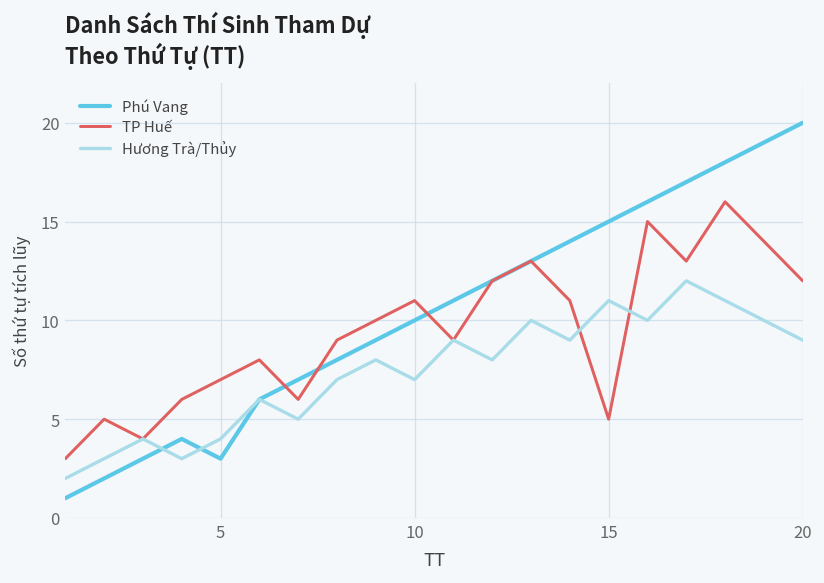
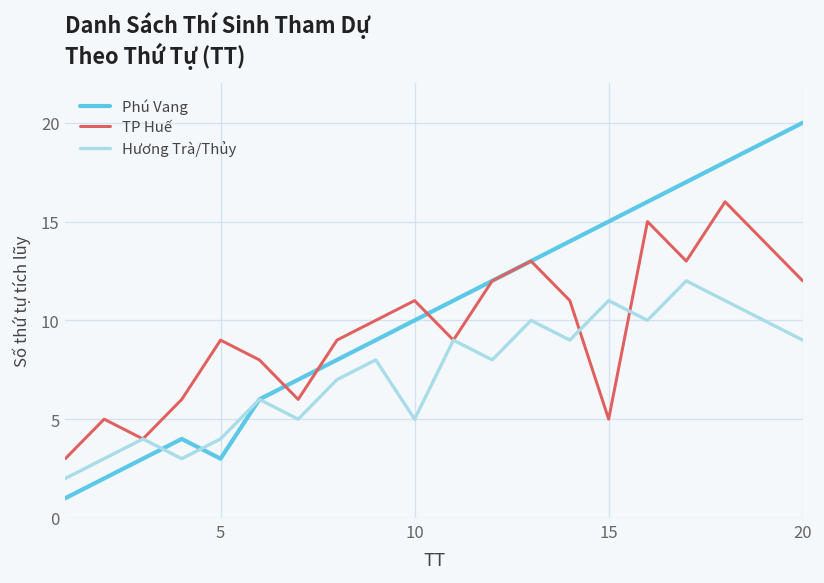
TP Huế, 5: 7 -> 9
Hương Trà/Thủy, 10: 7 -> 5
